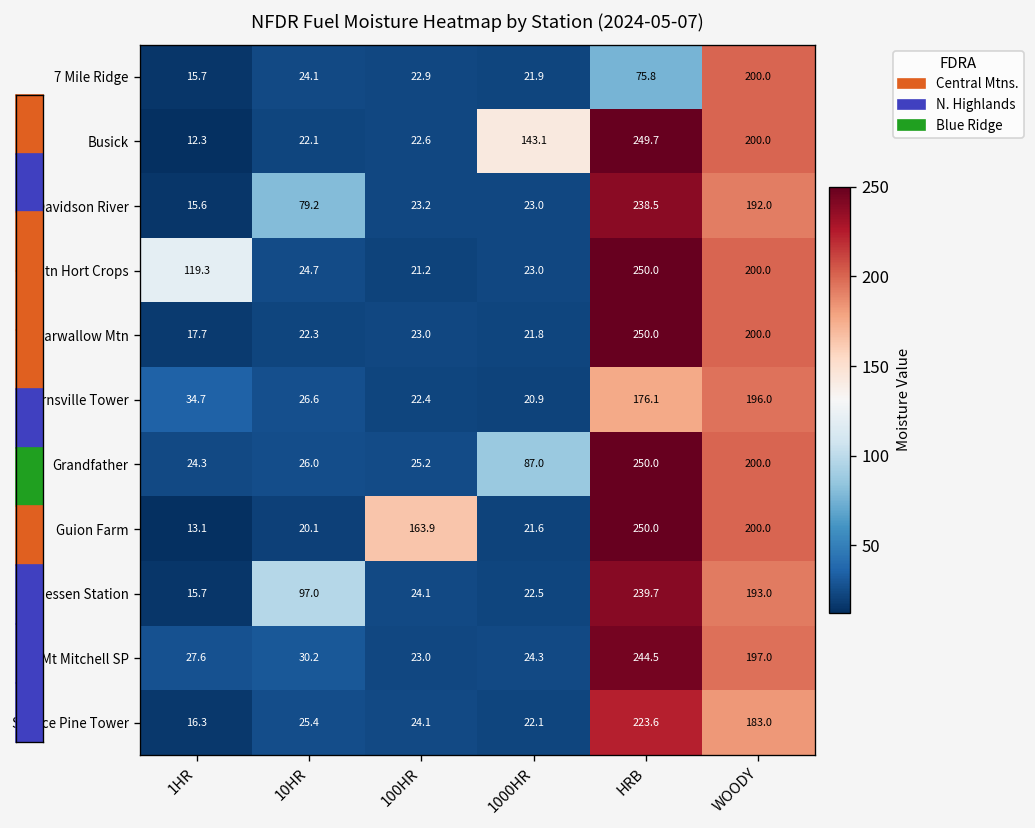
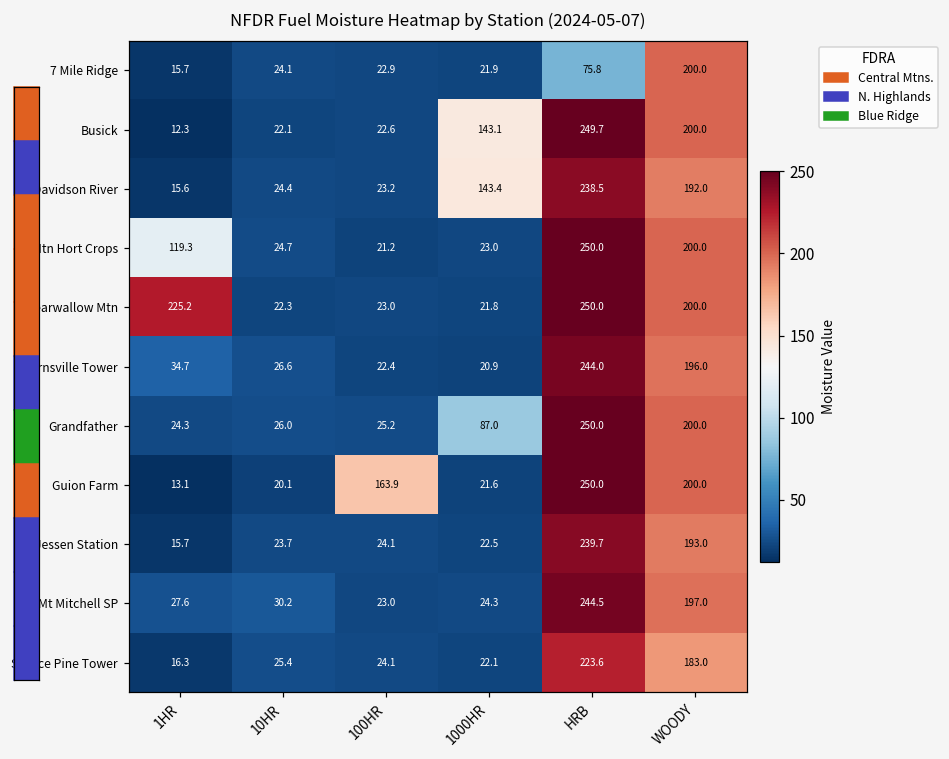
Davidson River, 10HR: 79.2 -> 24.4
Davidson River, 1000HR: 23.0 -> 143.4
Bearwallow Mtn, 1HR: 17.7 -> 225.2
Burnsville Tower, HRB: 176.1 -> 244.0
Jessen Station, 10HR: 97.0 -> 23.7
